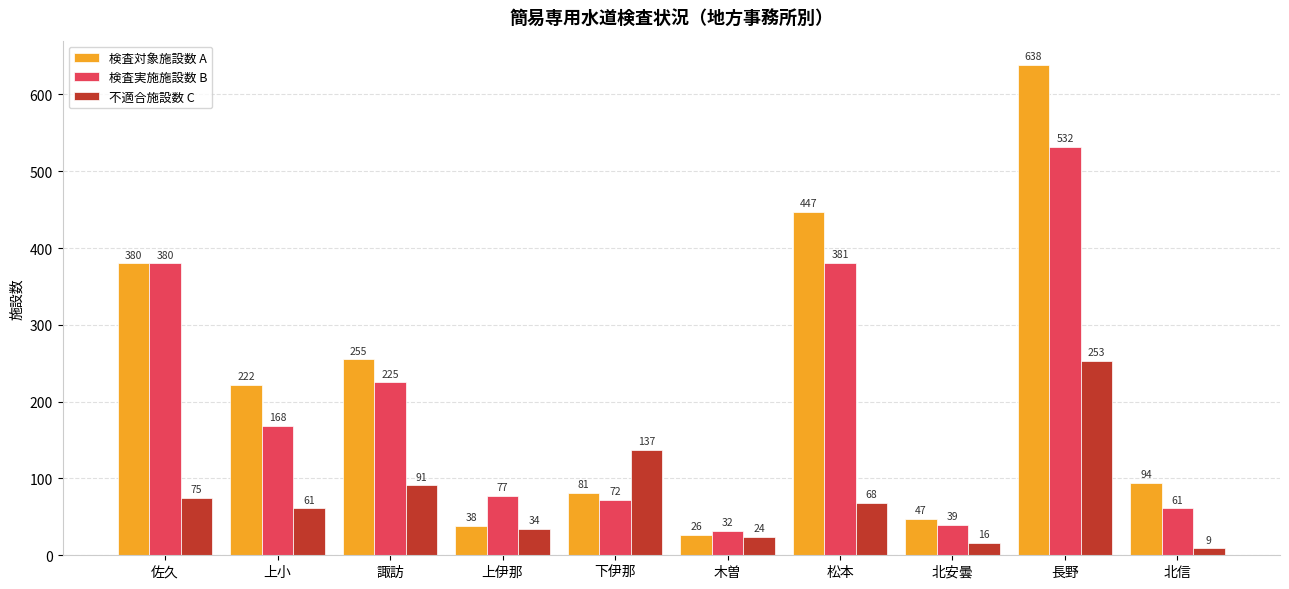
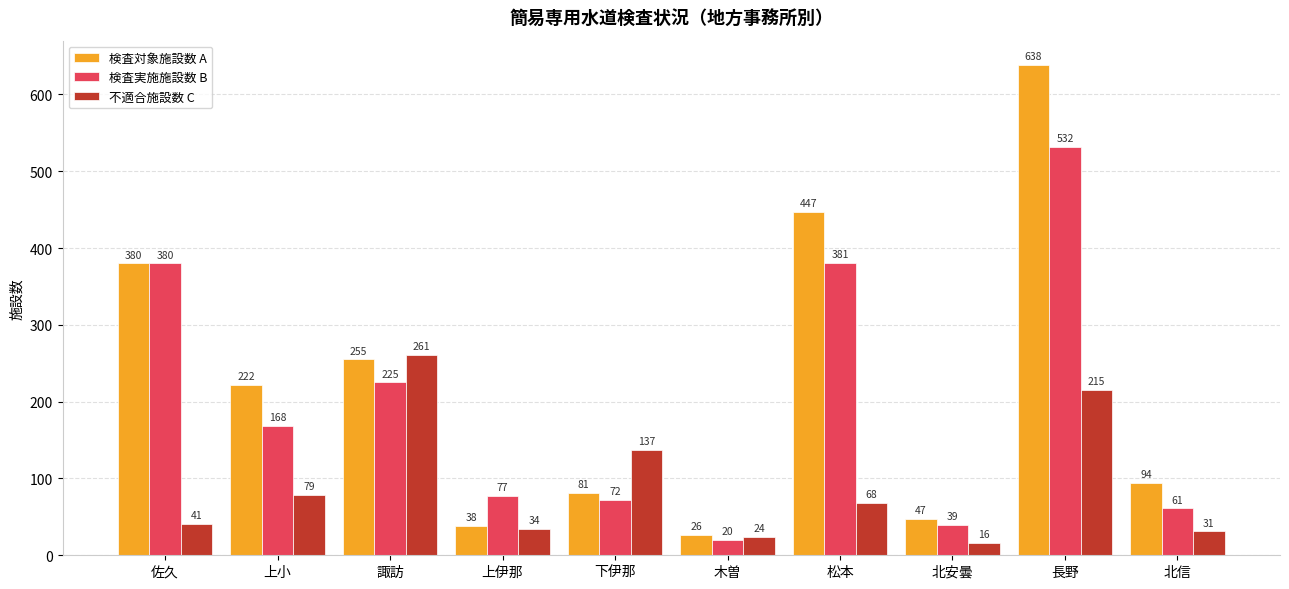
不適合施設数 C, 佐久: 75 -> 41
不適合施設数 C, 上小: 61 -> 79
不適合施設数 C, 諏訪: 91 -> 261
検査実施施設数 B, 木曽: 32 -> 20
不適合施設数 C, 長野: 253 -> 215
不適合施設数 C, 北信: 9 -> 31
